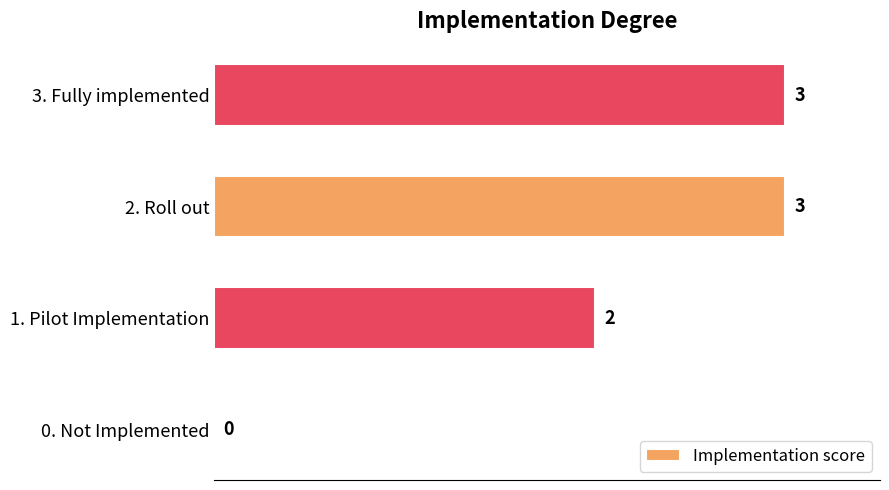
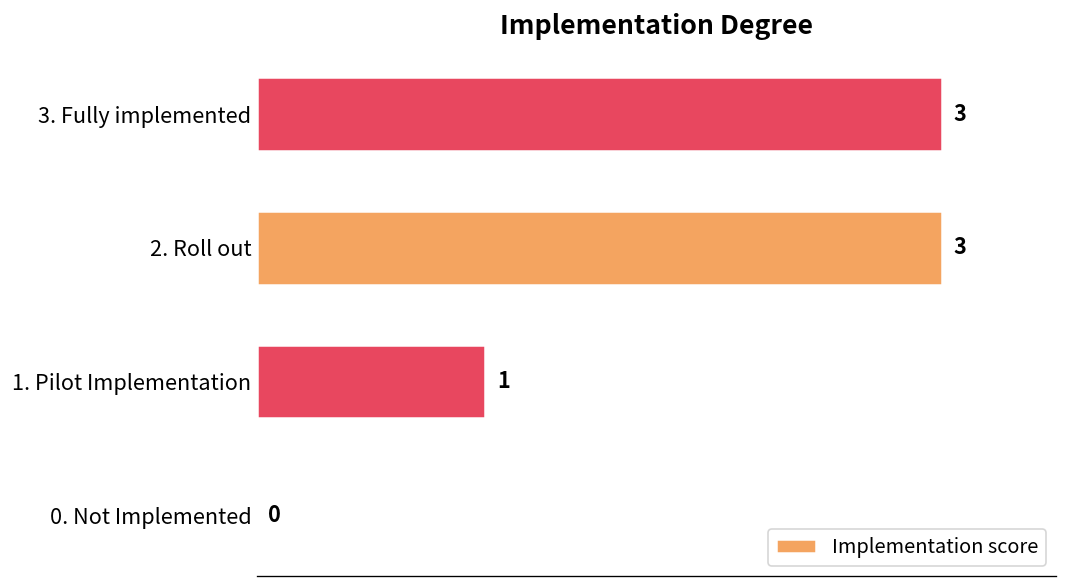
1. Pilot Implementation: 2 -> 1
